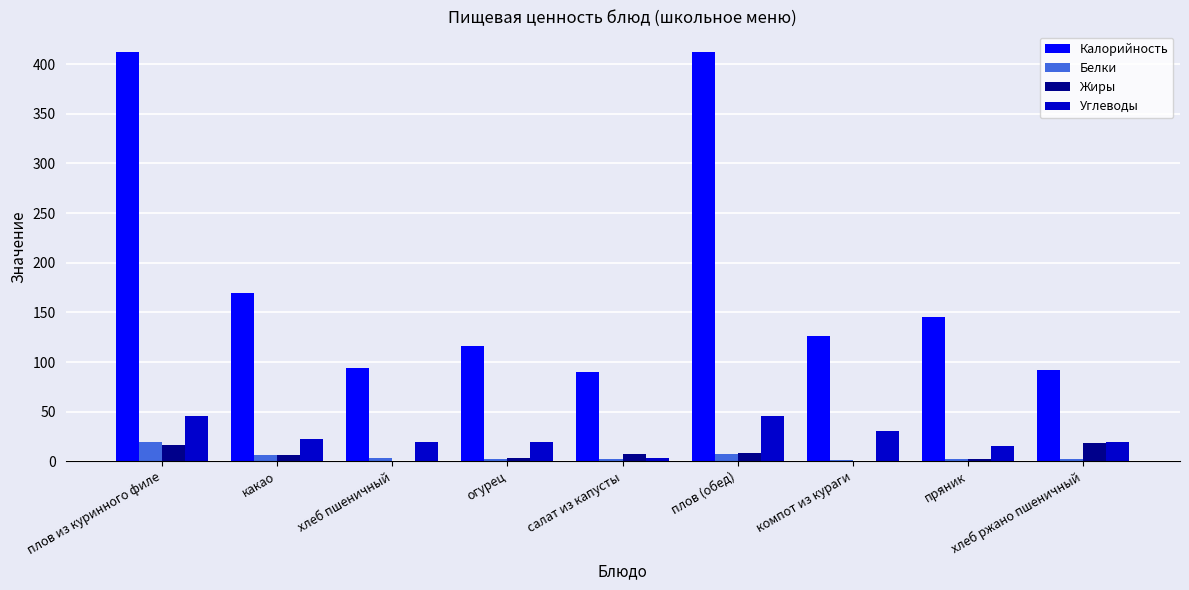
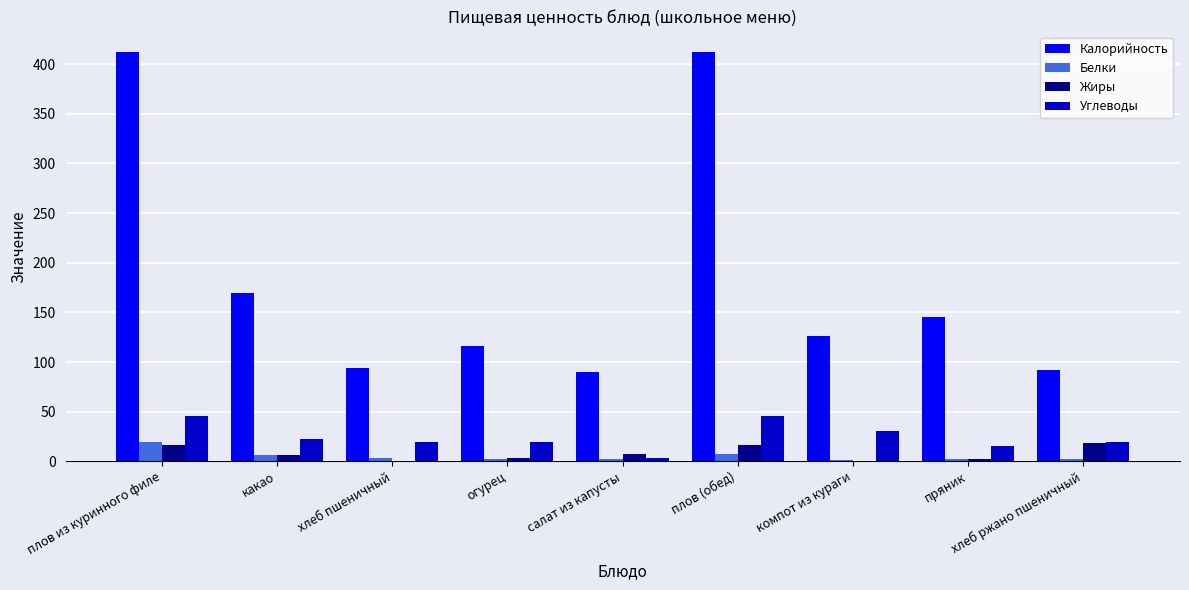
Жиры, плов (обед): 10 -> 20
